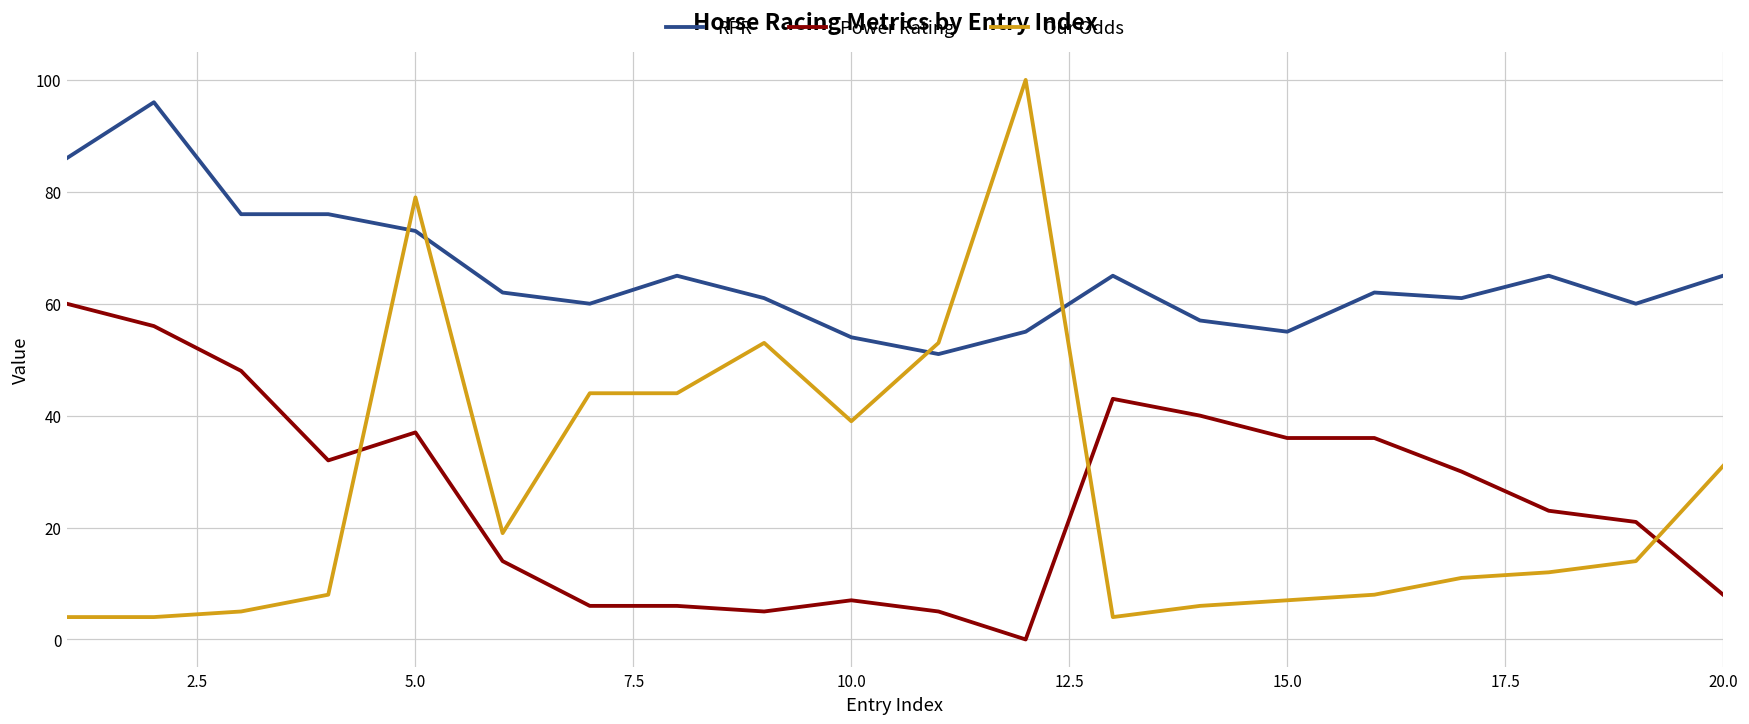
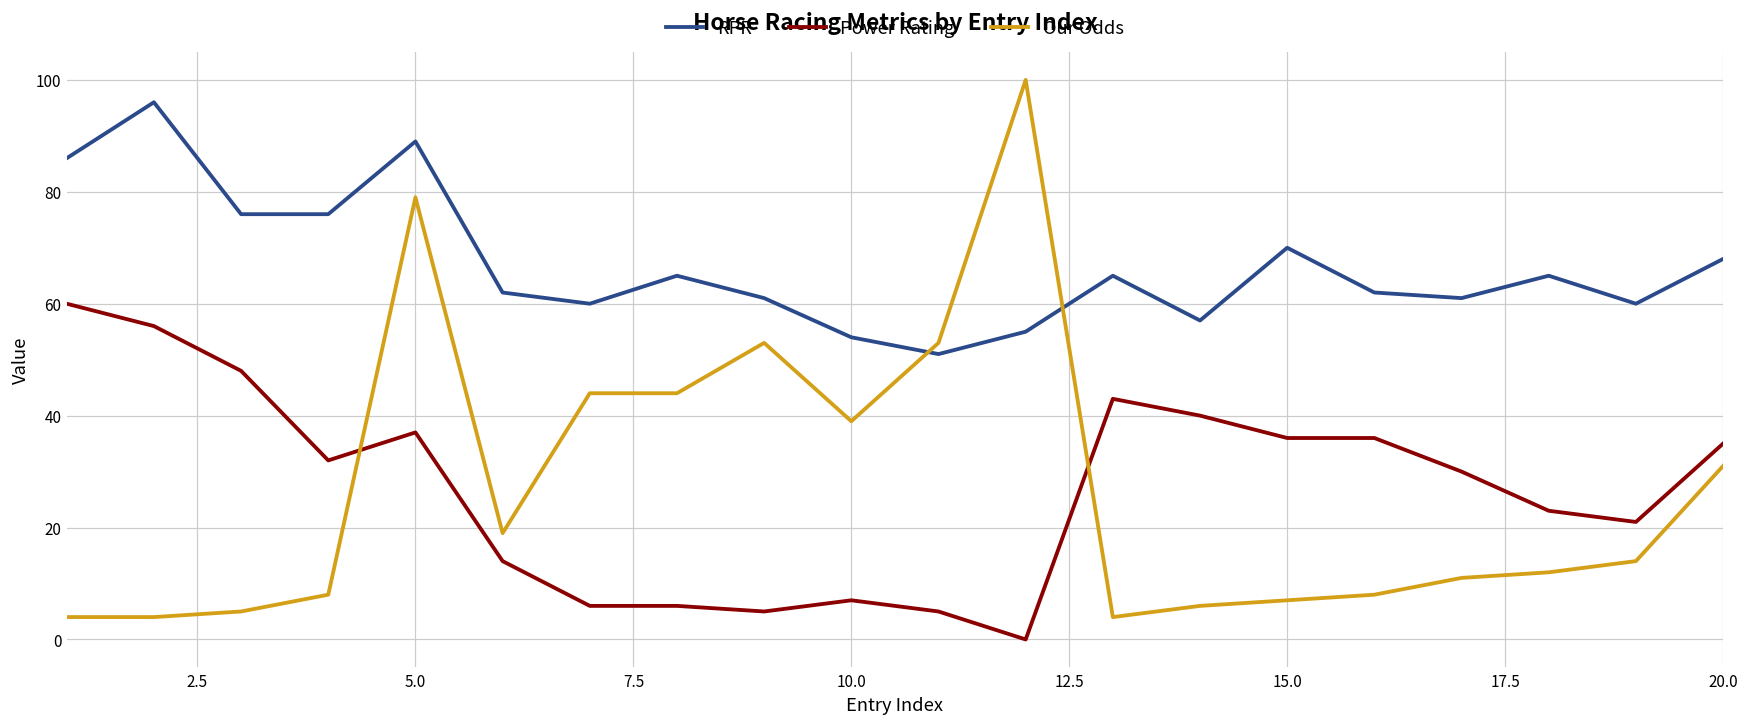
RPR, 5.0: 73 -> 89
RPR, 15.0: 55 -> 70
RPR, 20.0: 65 -> 68
Power Rating, 20.0: 8 -> 35
